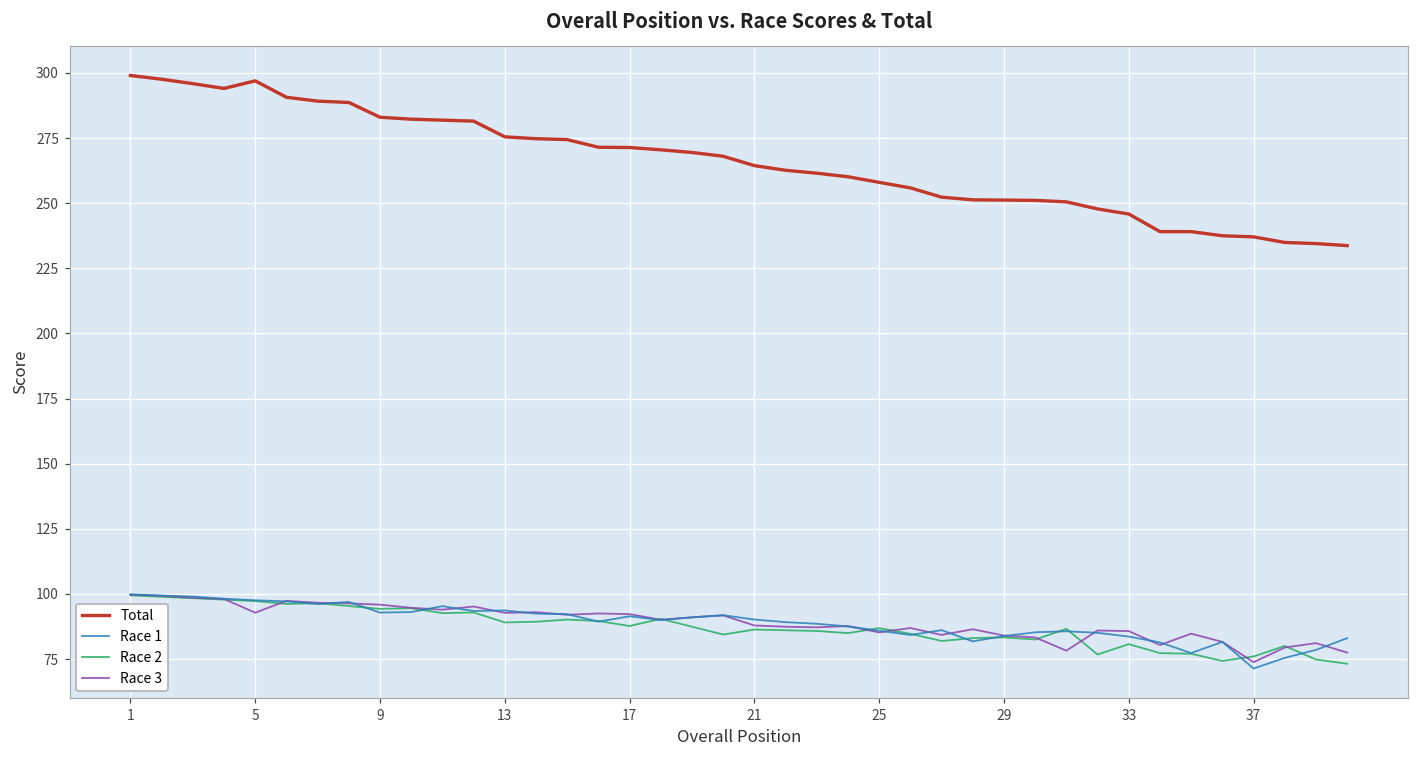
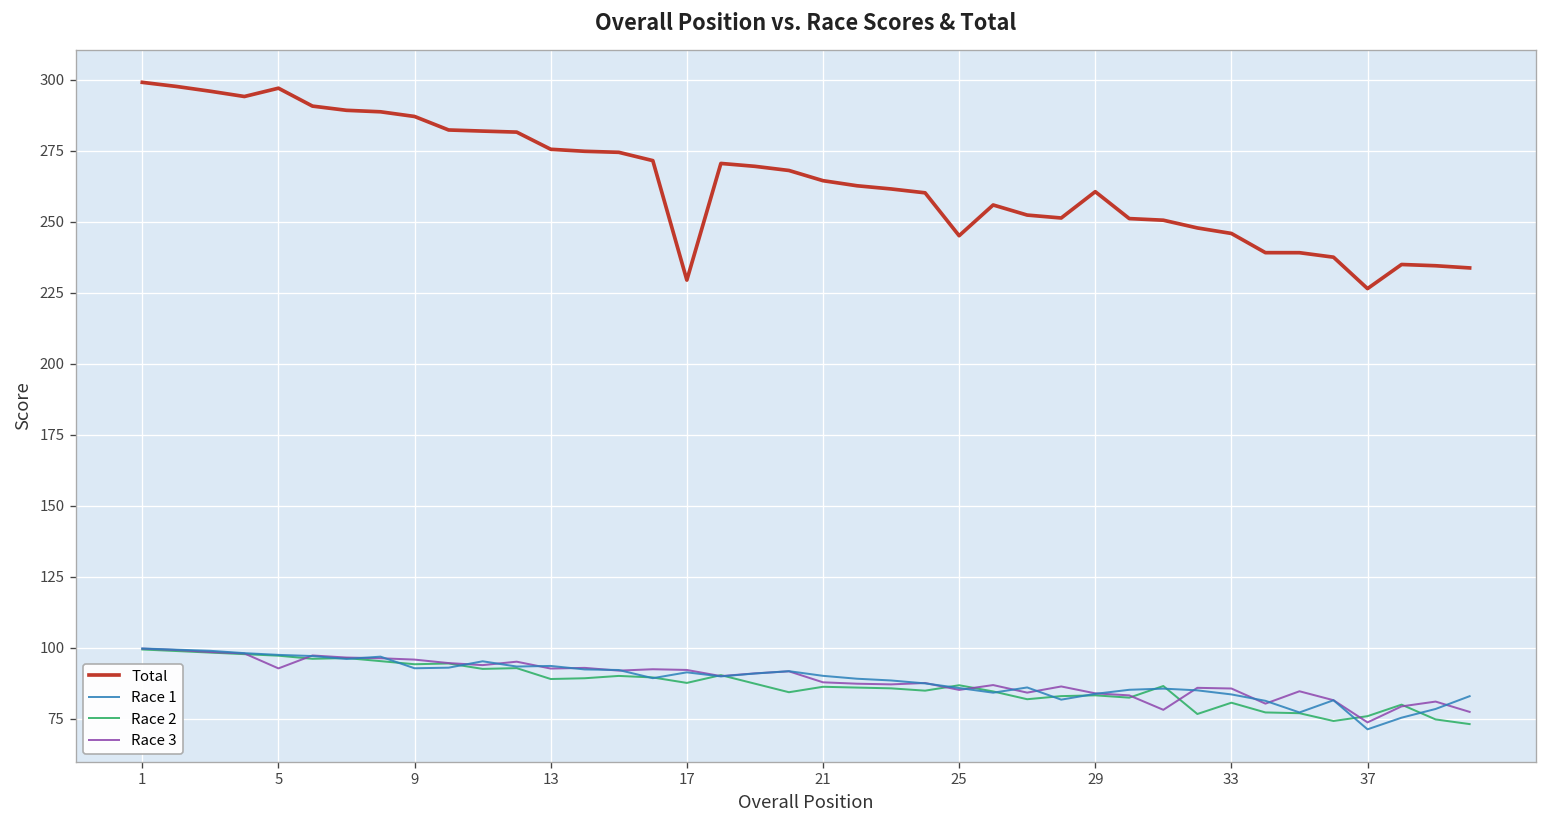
Total, 9: 283 -> 287
Total, 17: 271 -> 229
Total, 25: 258 -> 245
Total, 29: 251 -> 261
Total, 37: 237 -> 226
